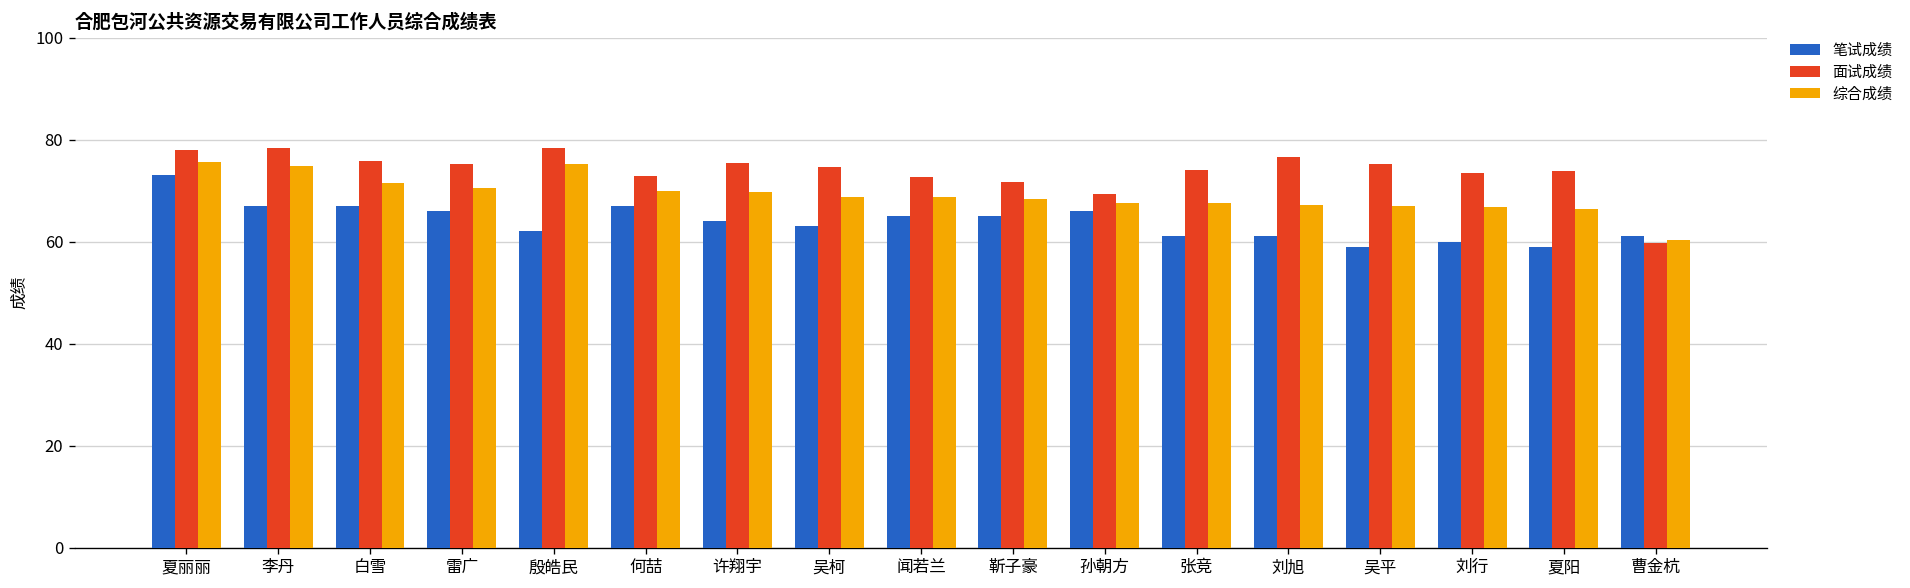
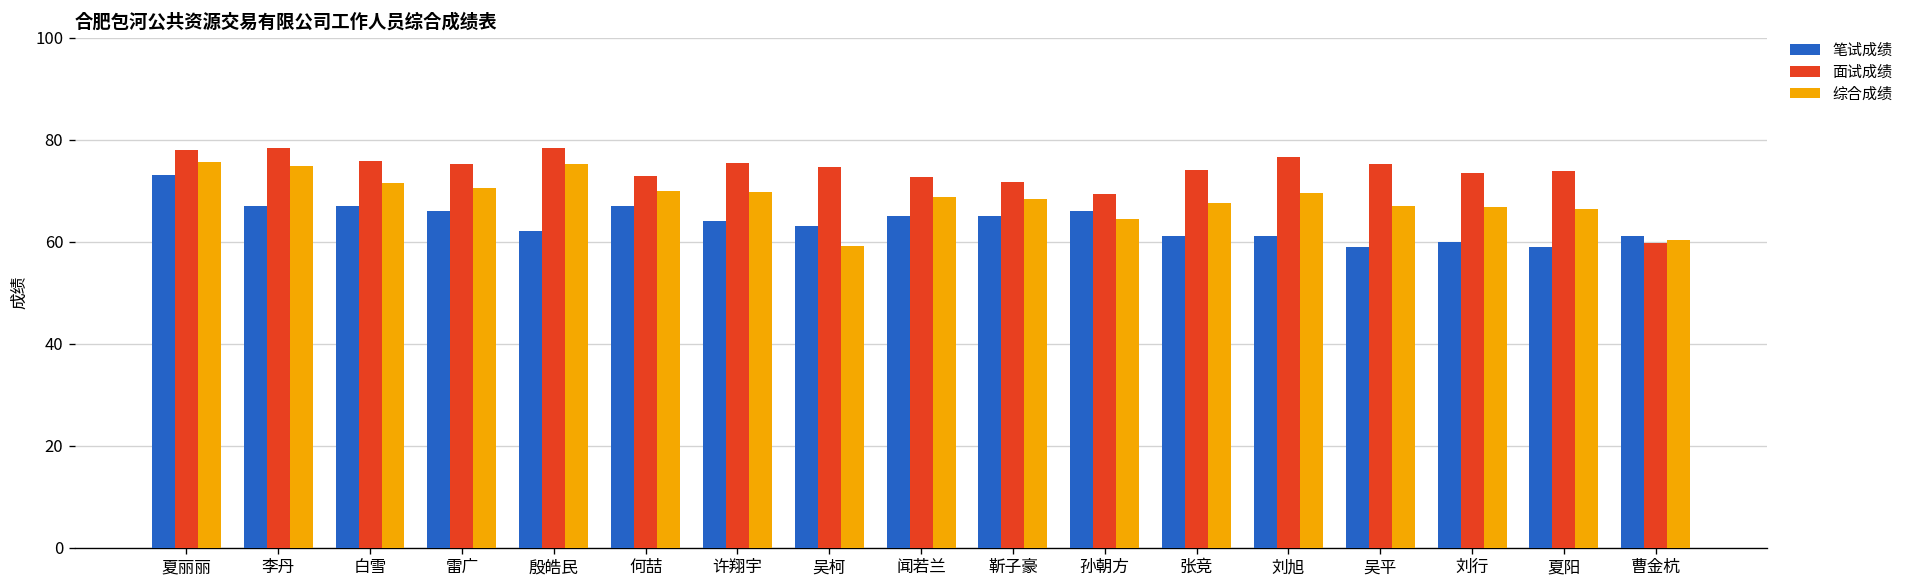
综合成绩, 吴柯: 69 -> 59
综合成绩, 孙朝方: 68 -> 64
综合成绩, 刘旭: 67 -> 70
